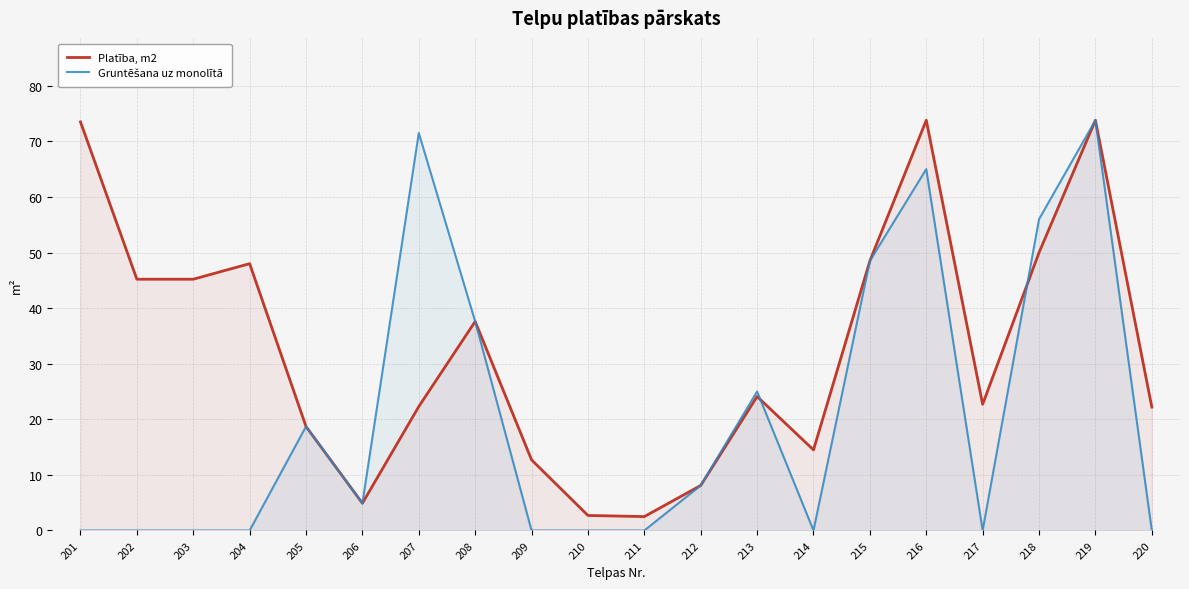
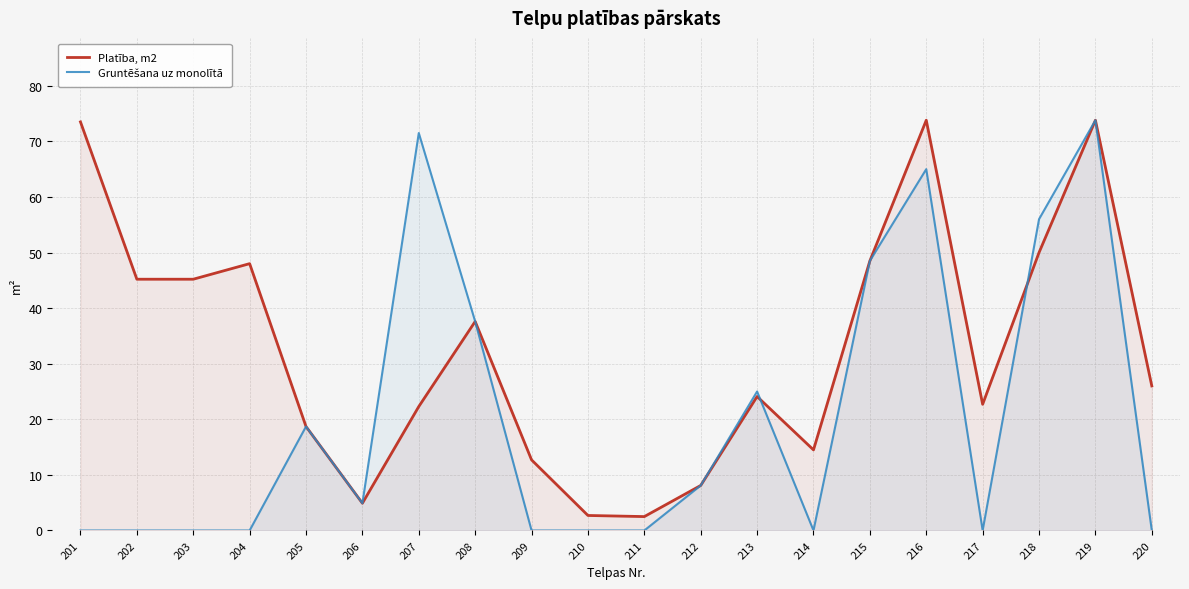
Platība, m2, 220: 22 -> 26
